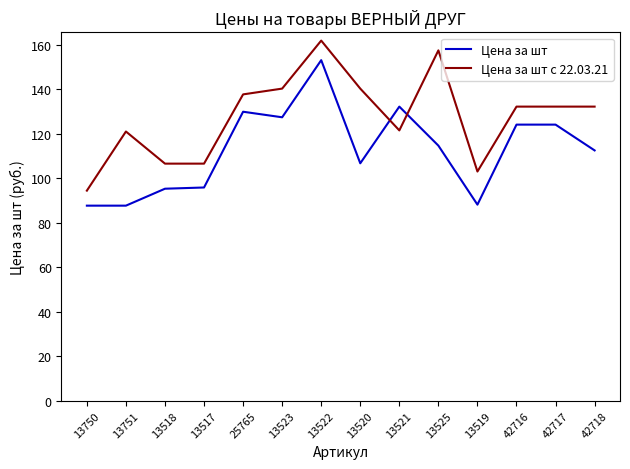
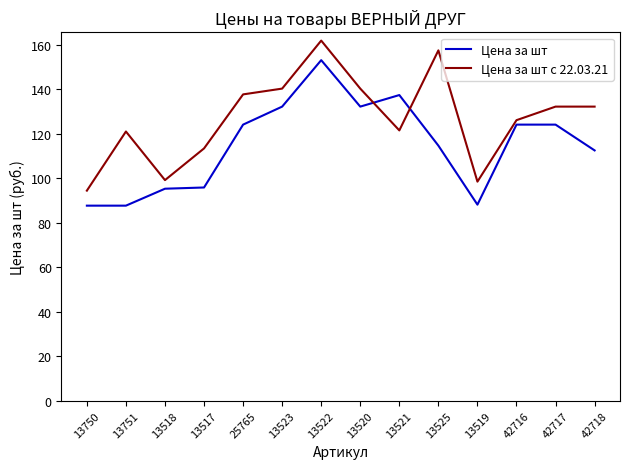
Цена за шт с 22.03.21, 13518: 107 -> 99
Цена за шт с 22.03.21, 13517: 107 -> 114
Цена за шт, 25765: 130 -> 124
Цена за шт, 13523: 128 -> 132
Цена за шт, 13520: 107 -> 132
Цена за шт, 13521: 132 -> 138
Цена за шт с 22.03.21, 13519: 103 -> 99
Цена за шт с 22.03.21, 42716: 132 -> 126
